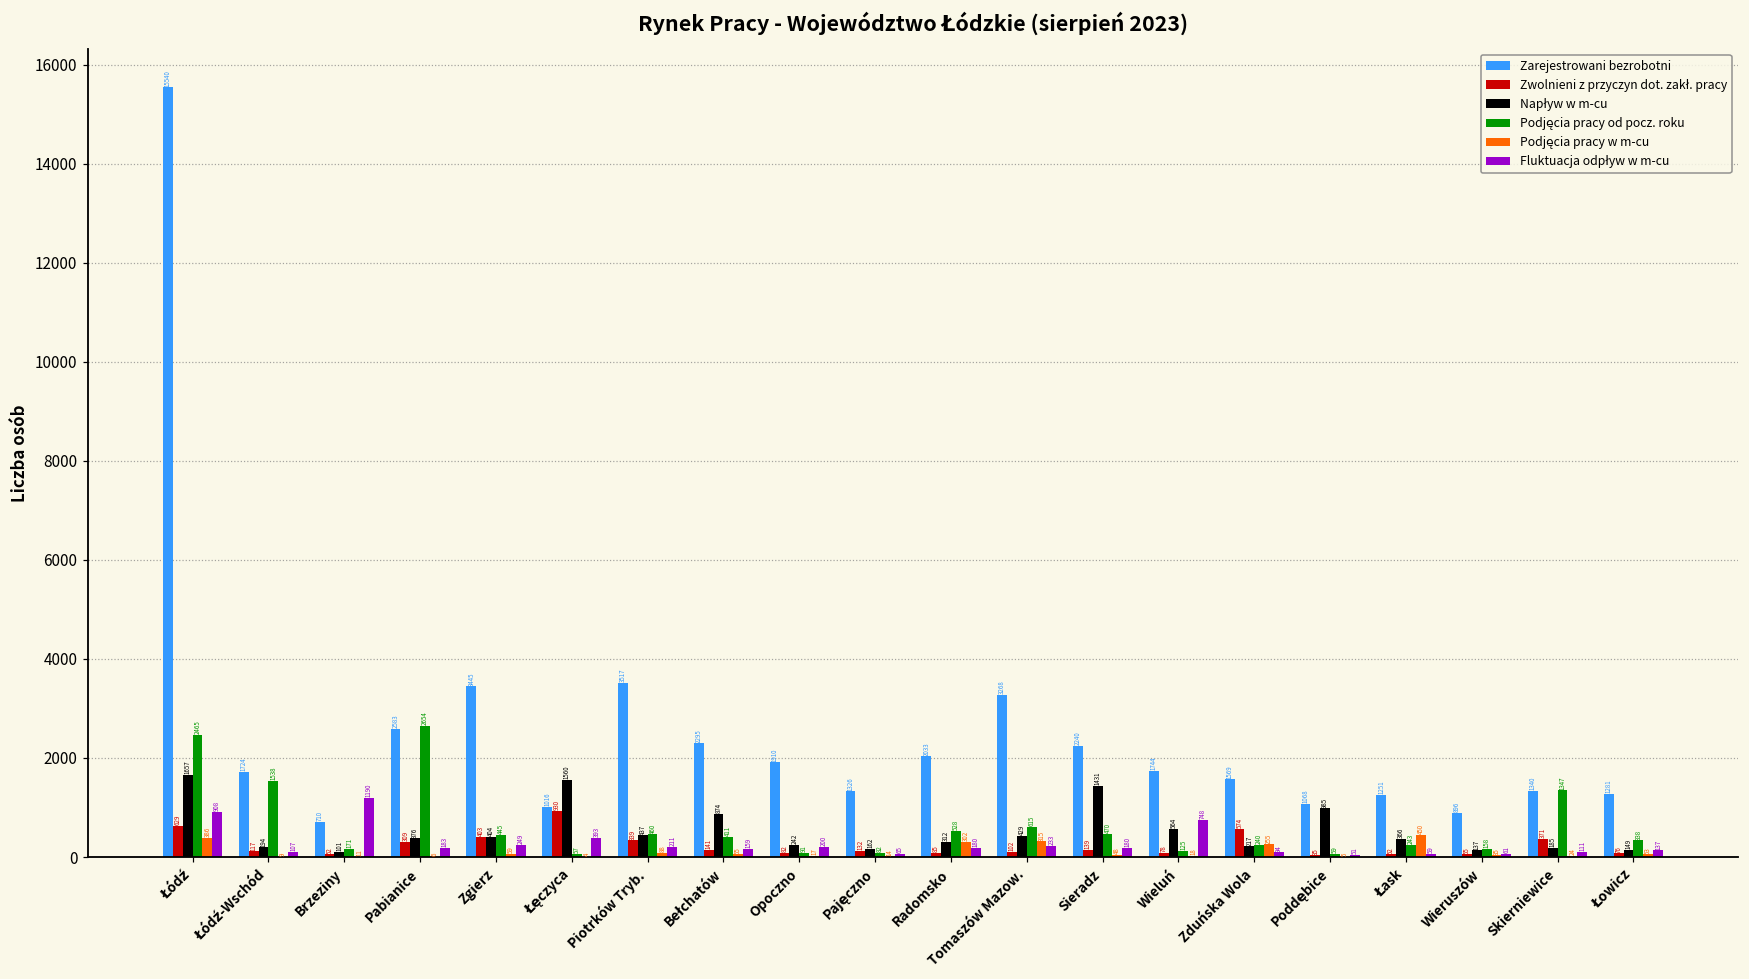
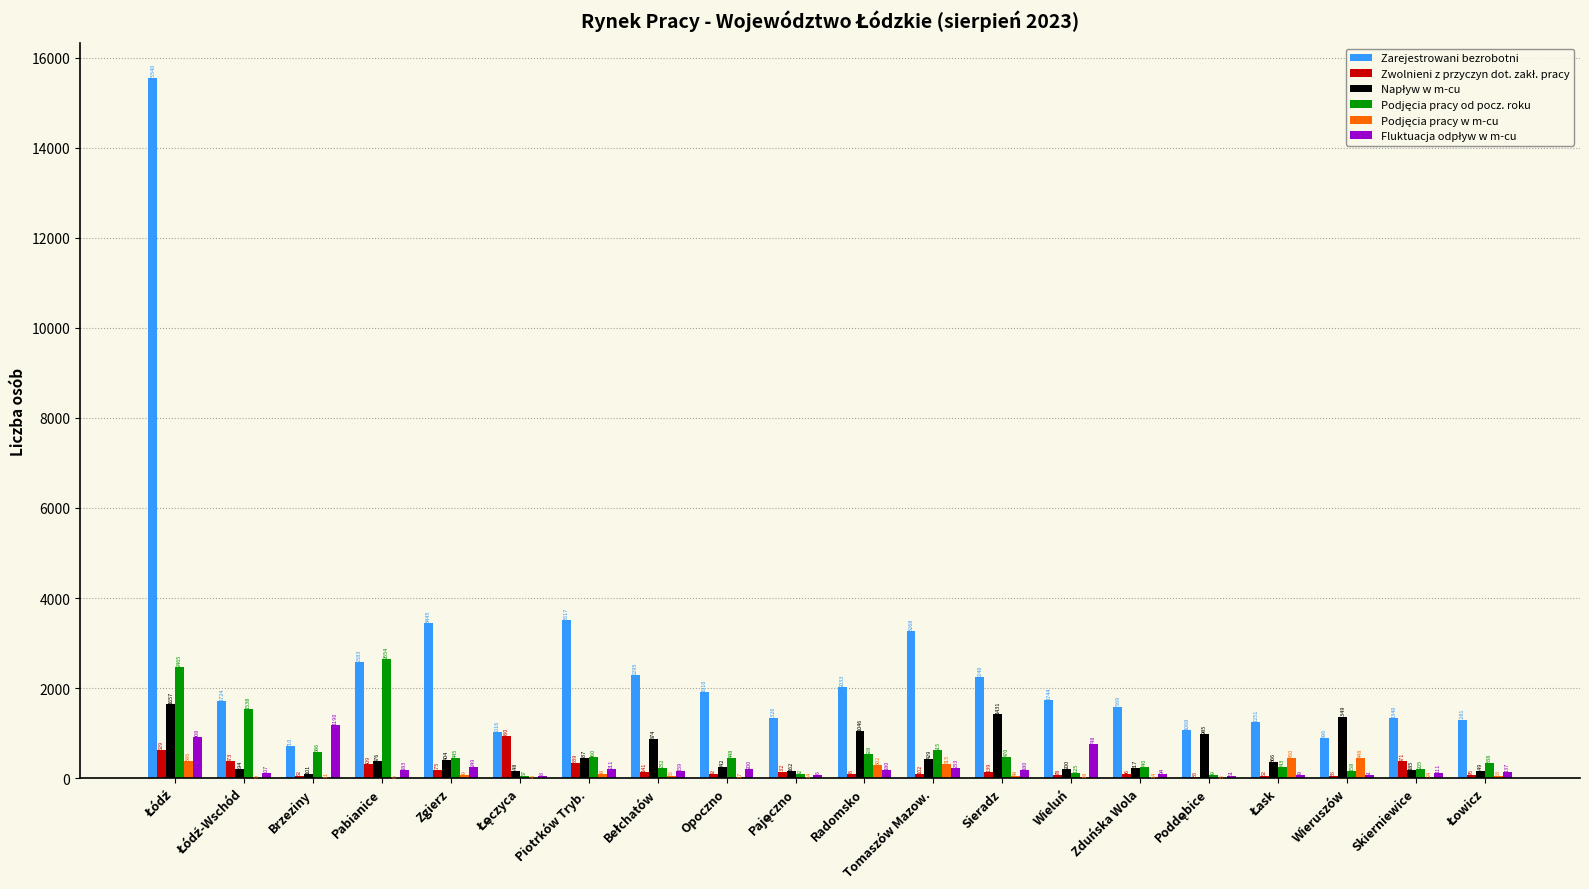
Zwolnieni z przyczyn dot. zakł. pracy, Łódź-Wschód: 117 -> 373
Podjęcia pracy od pocz. roku, Brzeziny: 171 -> 586
Zwolnieni z przyczyn dot. zakł. pracy, Zgierz: 403 -> 175
Napływ w m-cu, Łęczyca: 1560 -> 148
Fluktuacja odpływ w m-cu, Łęczyca: 393 -> 43
Podjęcia pracy od pocz. roku, Bełchatów: 411 -> 232
Podjęcia pracy od pocz. roku, Opoczno: 91 -> 448
Napływ w m-cu, Radomsko: 312 -> 1046
Napływ w m-cu, Wieluń: 564 -> 200
Zwolnieni z przyczyn dot. zakł. pracy, Zduńska Wola: 574 -> 86
Podjęcia pracy w m-cu, Zduńska Wola: 255 -> 14
Napływ w m-cu, Wieruszów: 137 -> 1349
Podjęcia pracy w m-cu, Wieruszów: 35 -> 448
Podjęcia pracy od pocz. roku, Skierniewice: 1347 -> 205
